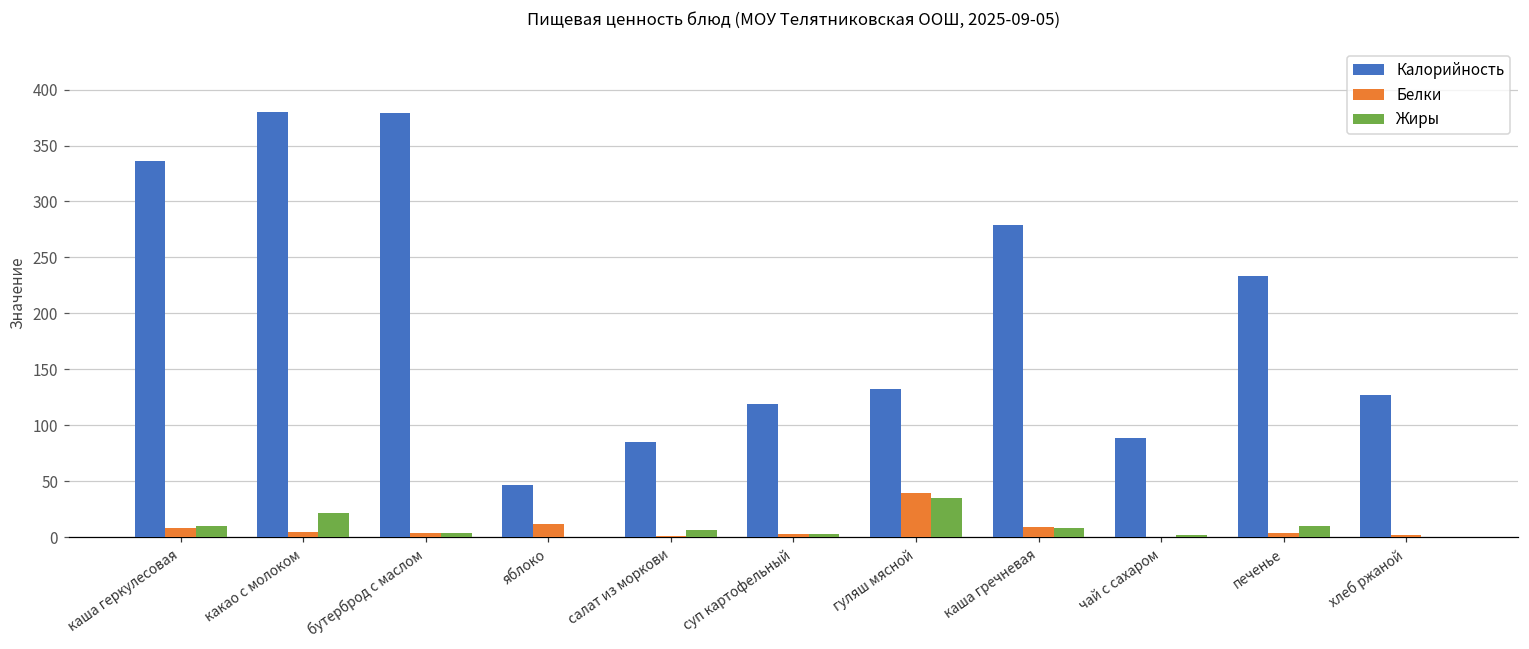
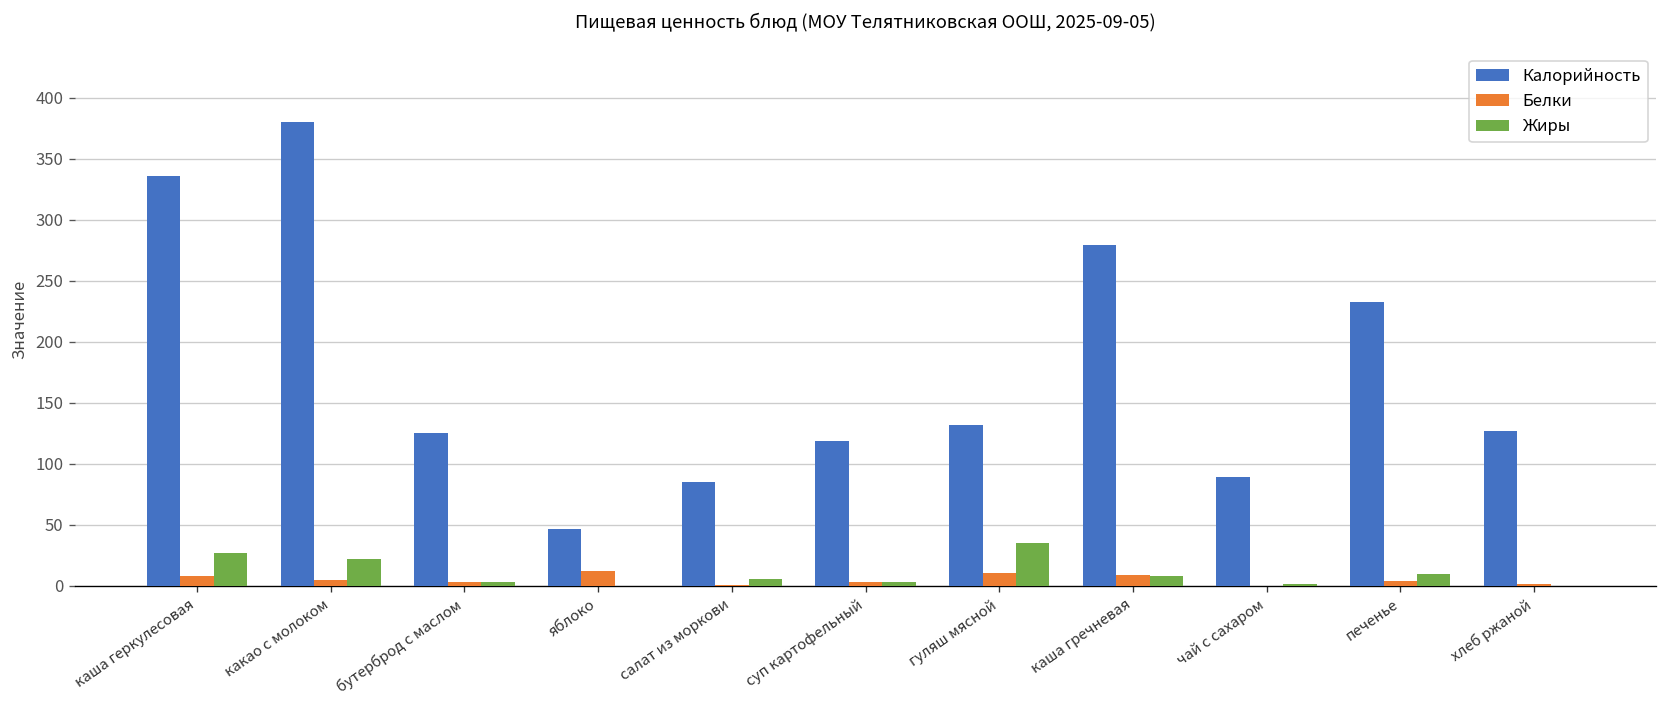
Жиры, каша геркулесовая: 10 -> 27
Калорийность, бутерброд с маслом: 379 -> 125
Белки, гуляш мясной: 39 -> 11
